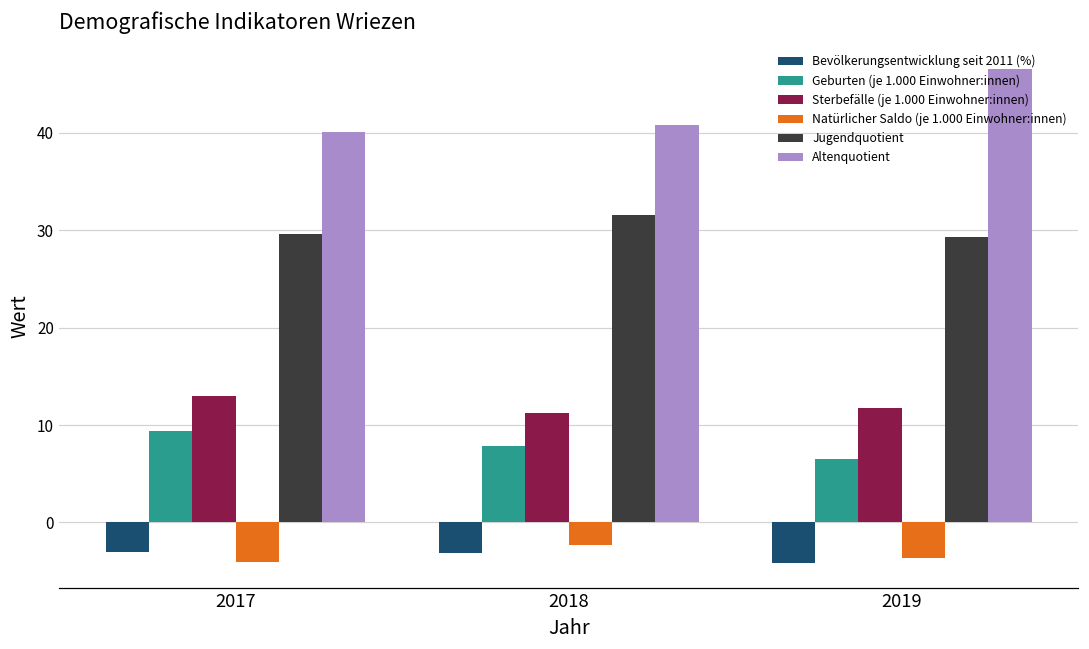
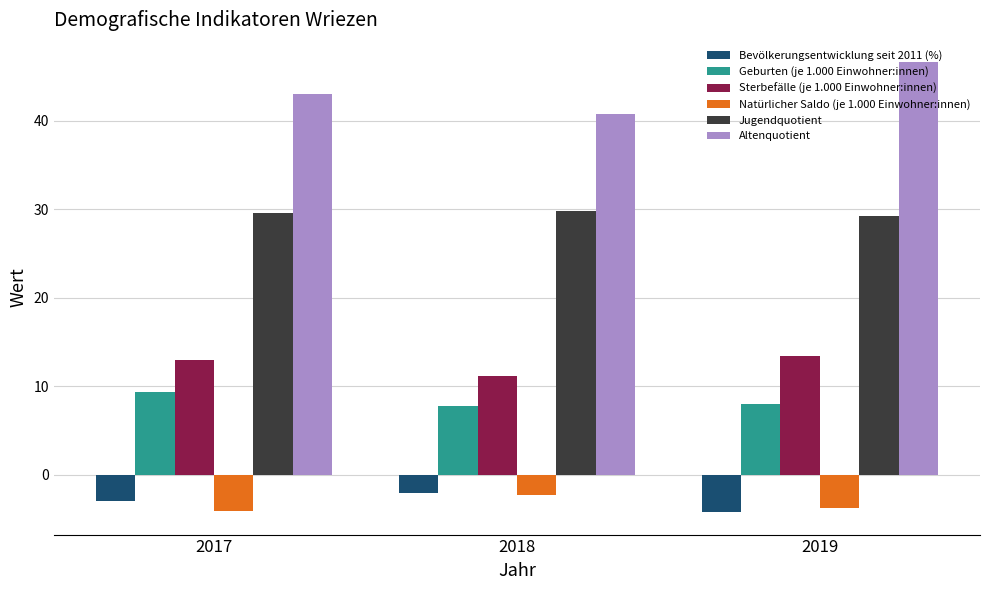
Altenquotient, 2017: 40 -> 43
Bevölkerungsentwicklung seit 2011 (%), 2018: -3 -> -2
Jugendquotient, 2018: 32 -> 30
Geburten (je 1.000 Einwohner:innen), 2019: 7 -> 8
Sterbefälle (je 1.000 Einwohner:innen), 2019: 12 -> 13
